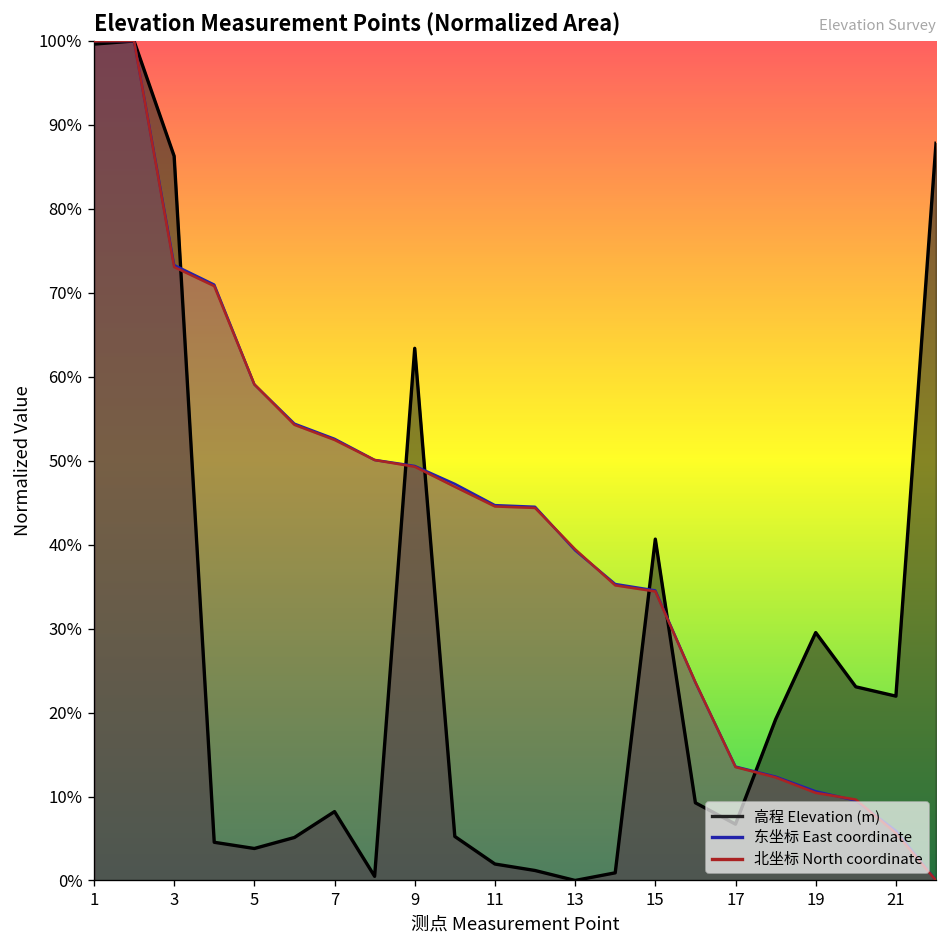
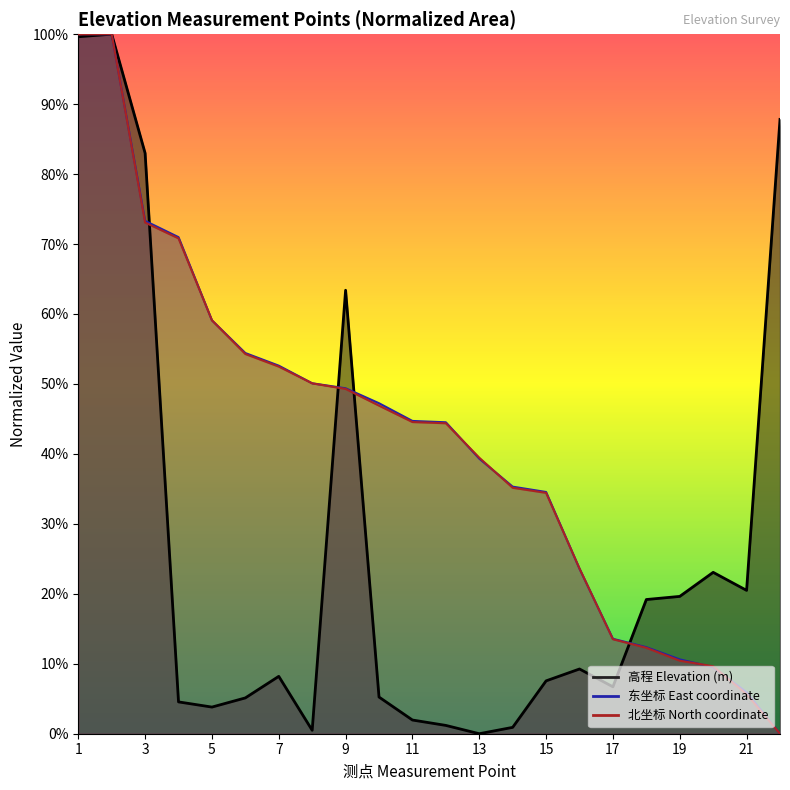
高程 Elevation (m), 3: 86% -> 83%
高程 Elevation (m), 15: 41% -> 8%
高程 Elevation (m), 19: 30% -> 20%
高程 Elevation (m), 21: 22% -> 20%
